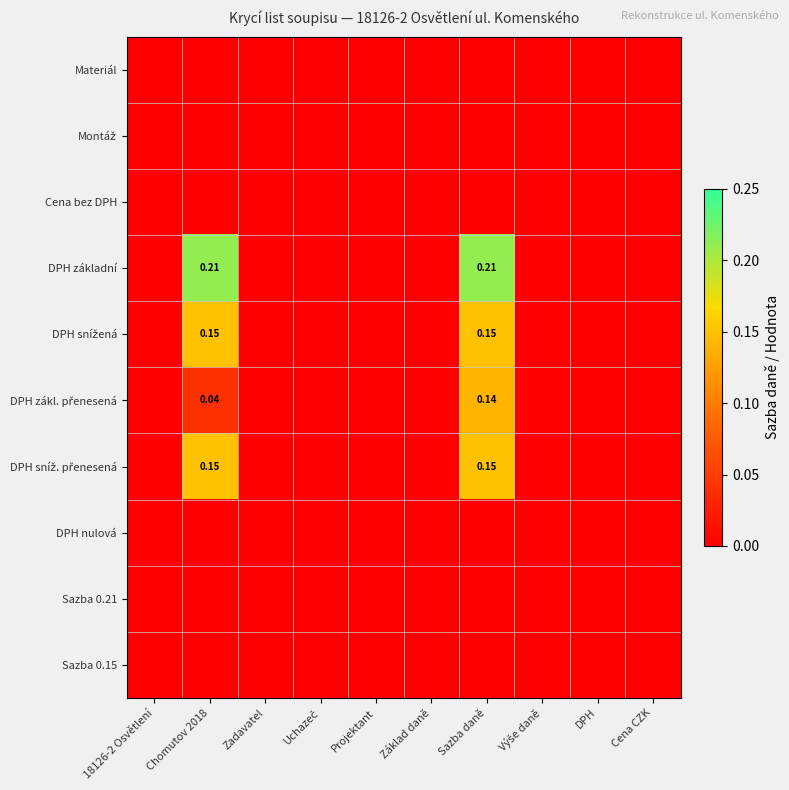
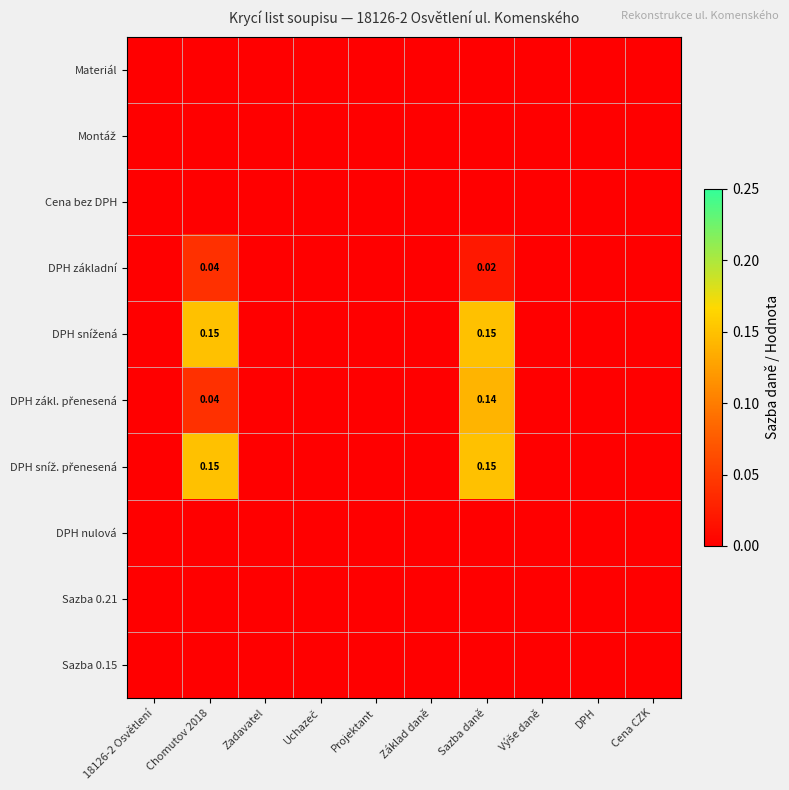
DPH základní, Chomutov 2018: 0.21 -> 0.04
DPH základní, Sazba daně: 0.21 -> 0.02
